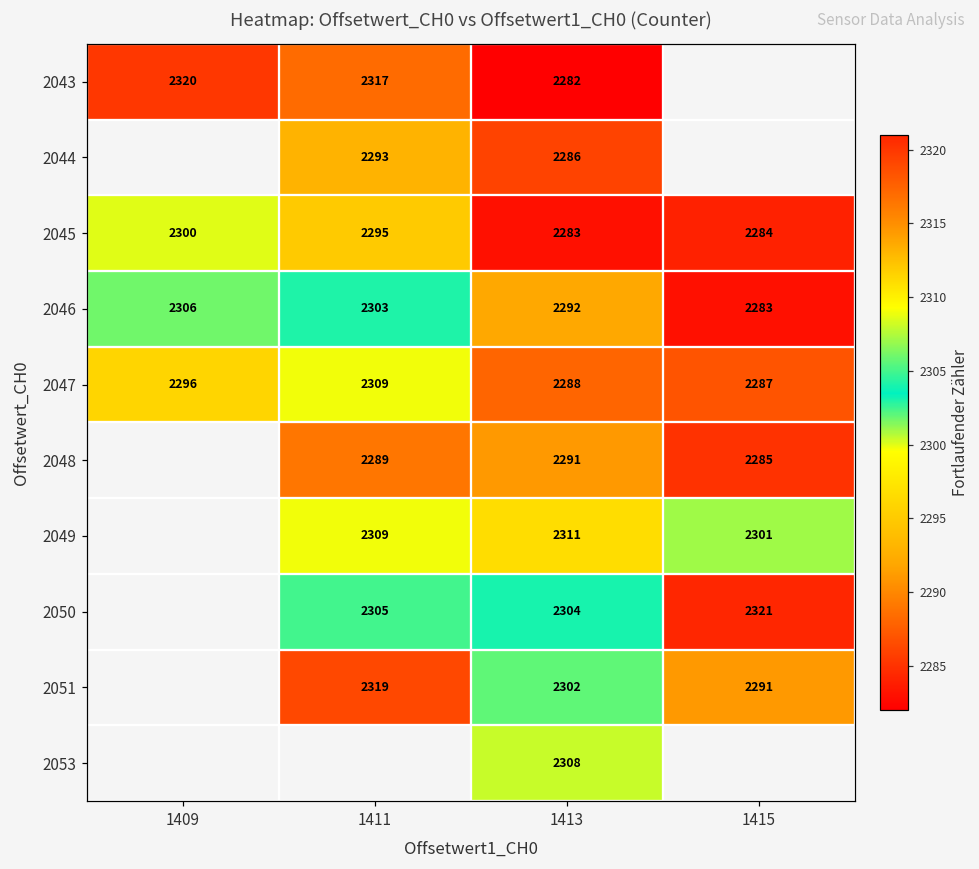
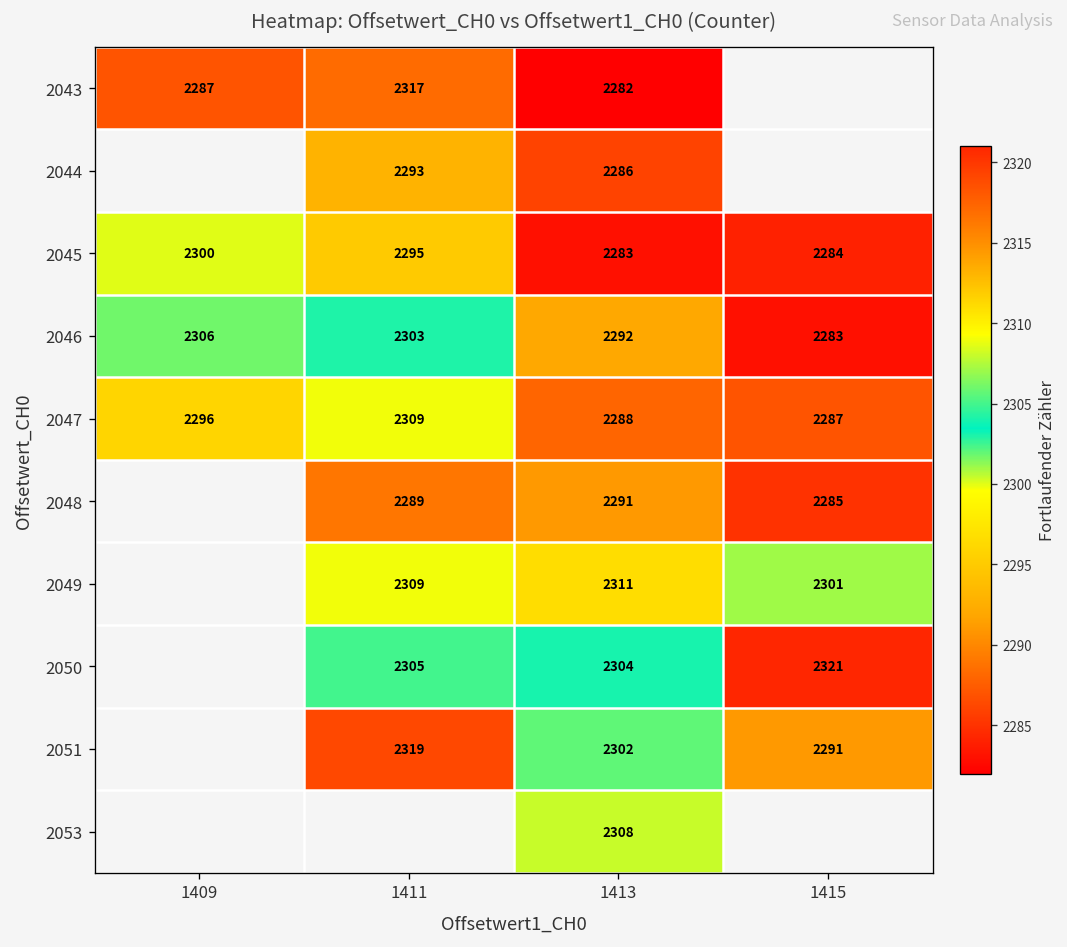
2043, 1409: 2320 -> 2287
